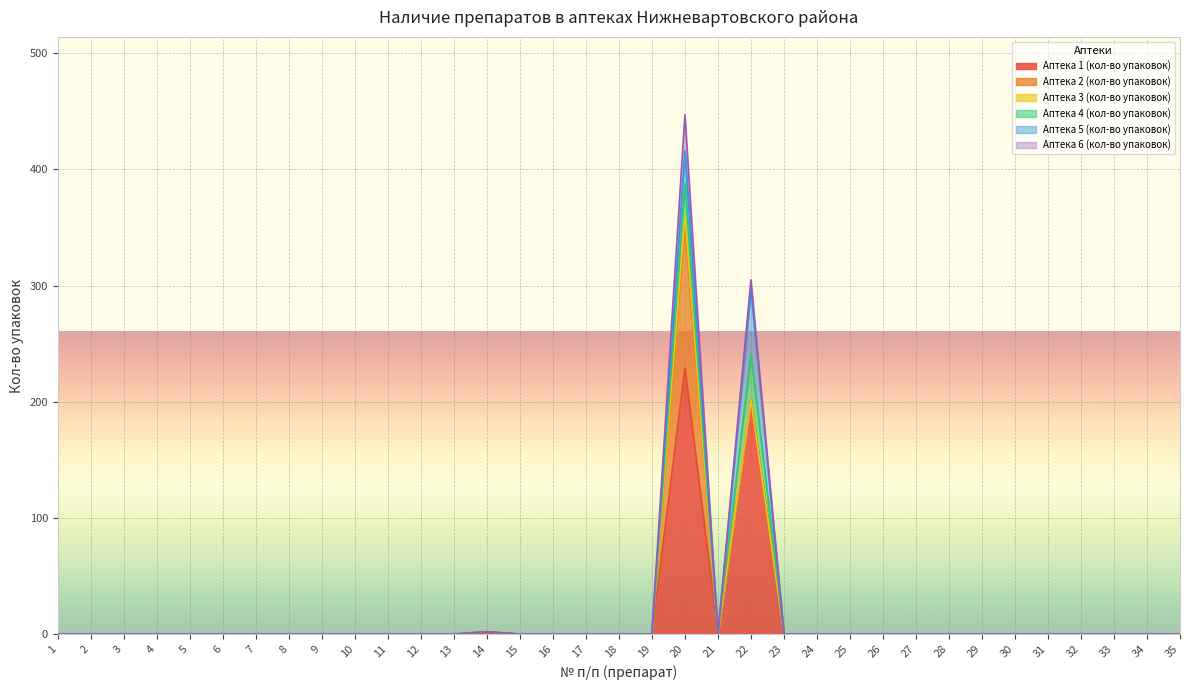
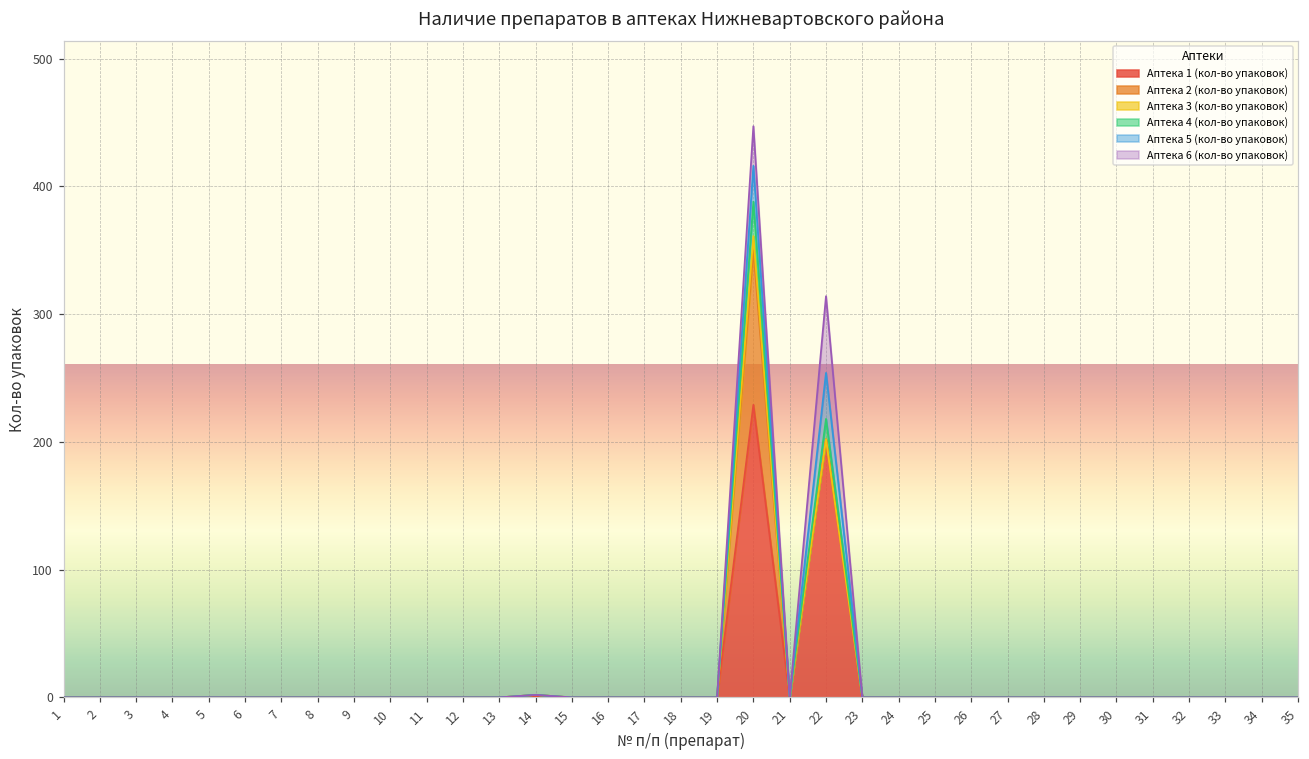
Аптека 4 (кол-во упаковок), 22: 39 -> 16
Аптека 5 (кол-во упаковок), 22: 55 -> 36
Аптека 6 (кол-во упаковок), 22: 9 -> 60
